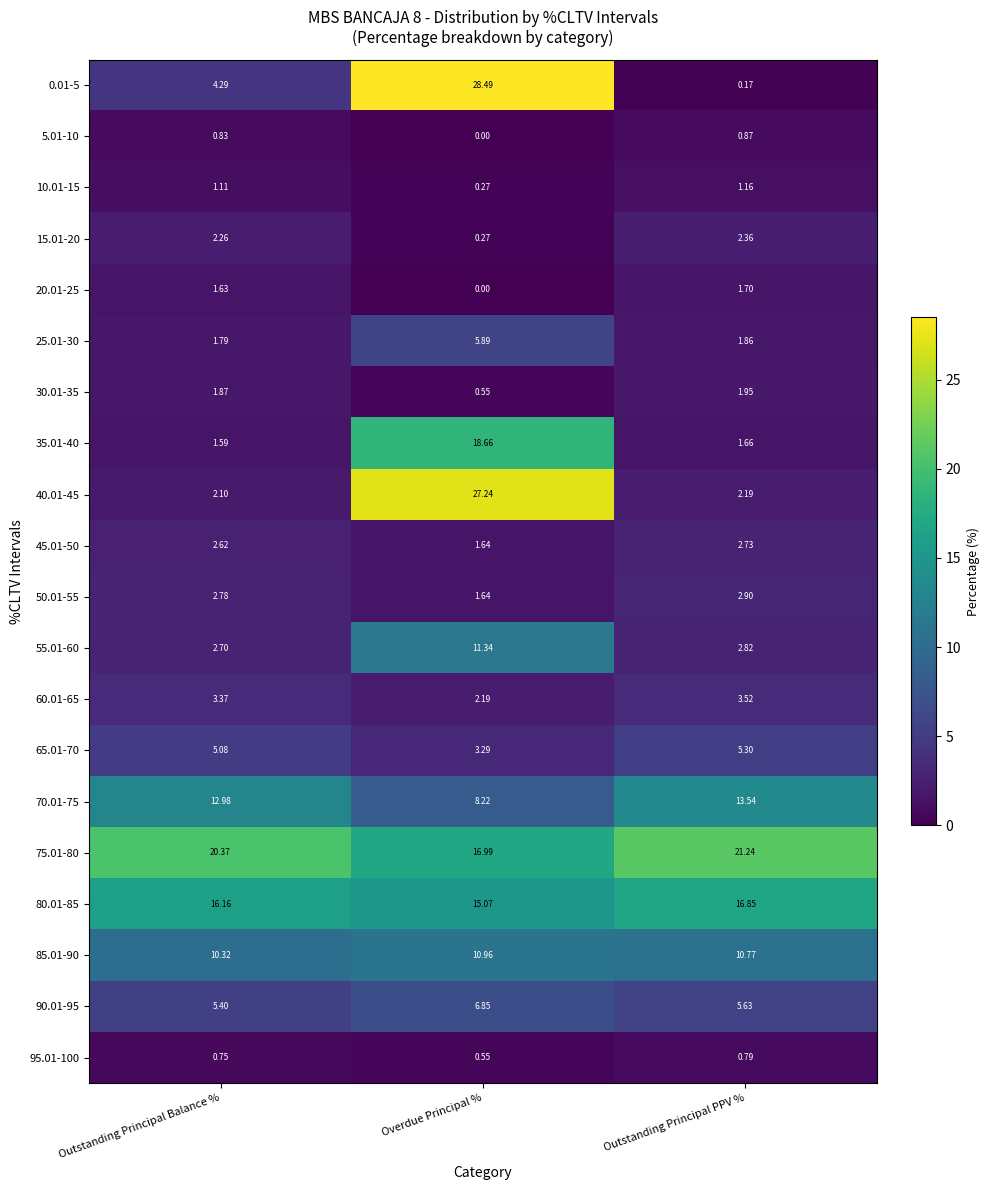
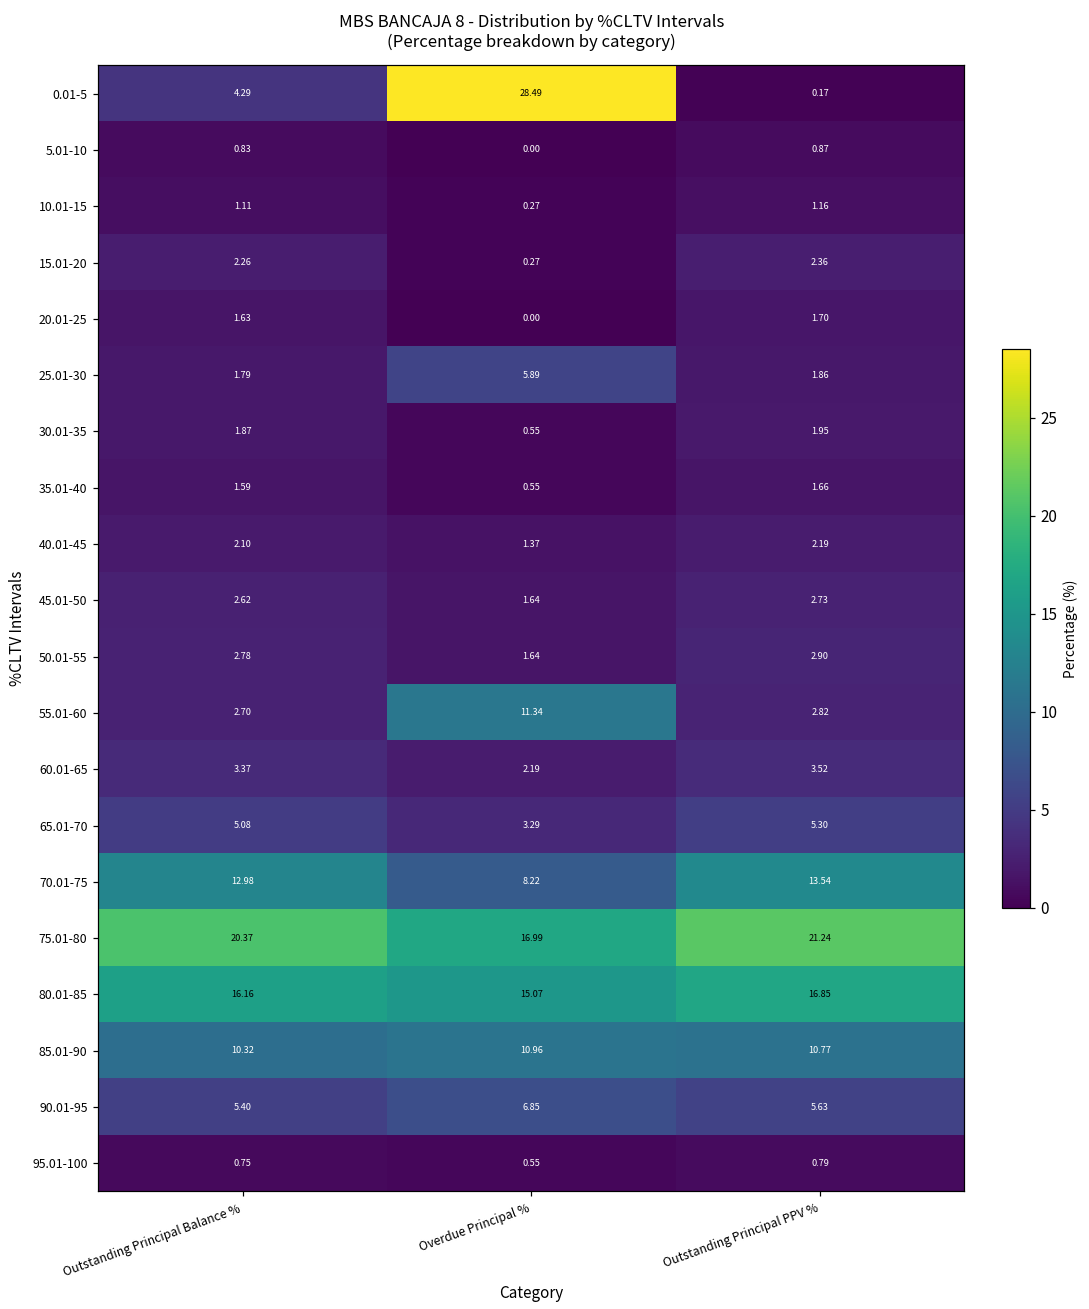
35.01-40, Overdue Principal %: 18.66 -> 0.55
40.01-45, Overdue Principal %: 27.24 -> 1.37
